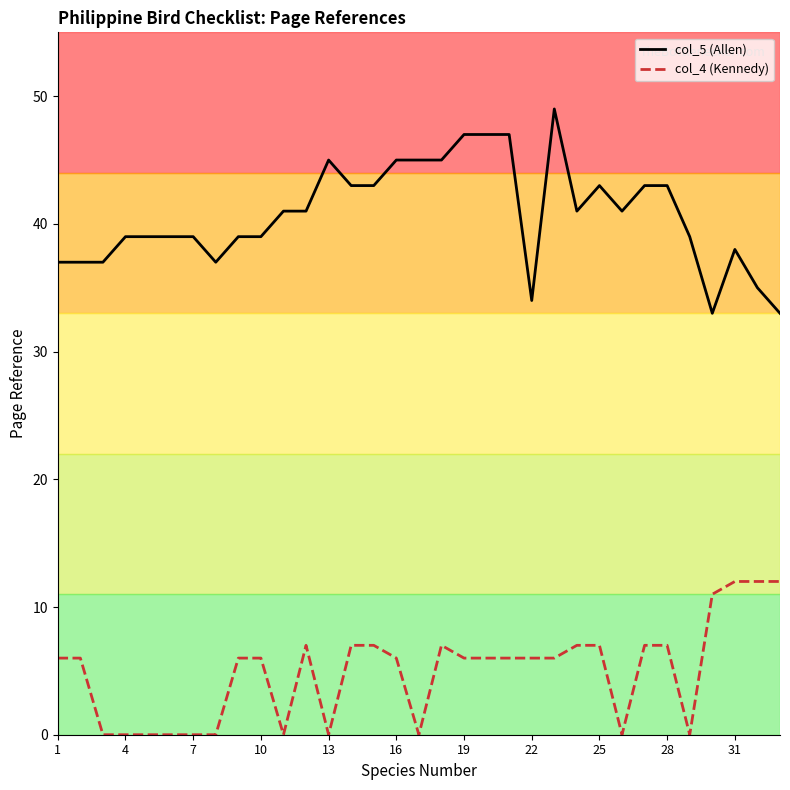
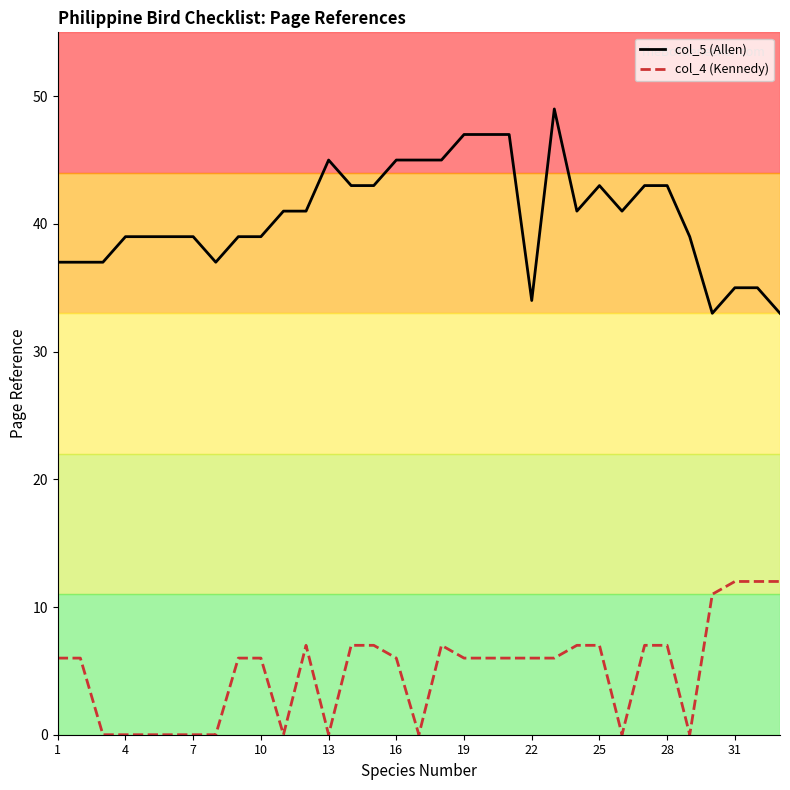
col_5 (Allen), 31: 38 -> 35
